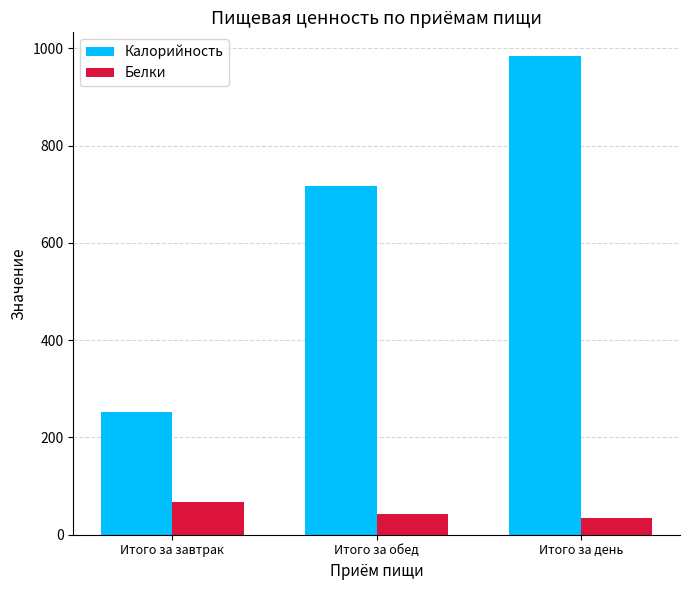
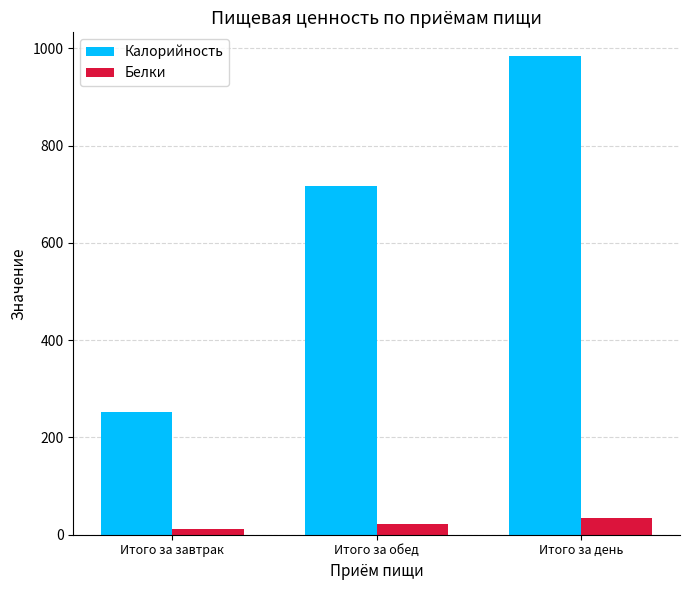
Белки, Итого за завтрак: 70 -> 10
Белки, Итого за обед: 40 -> 20
